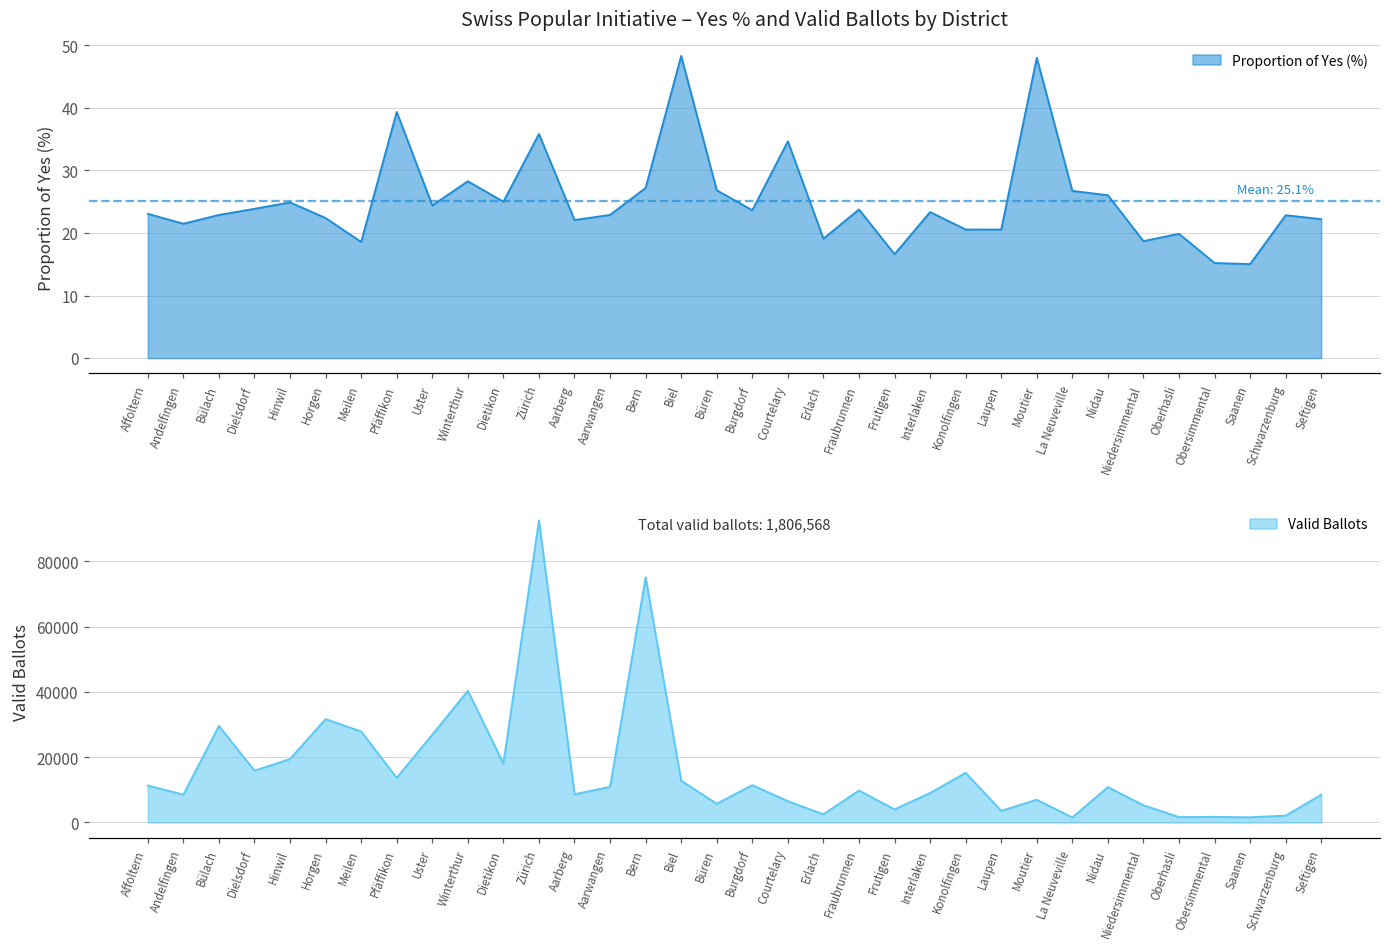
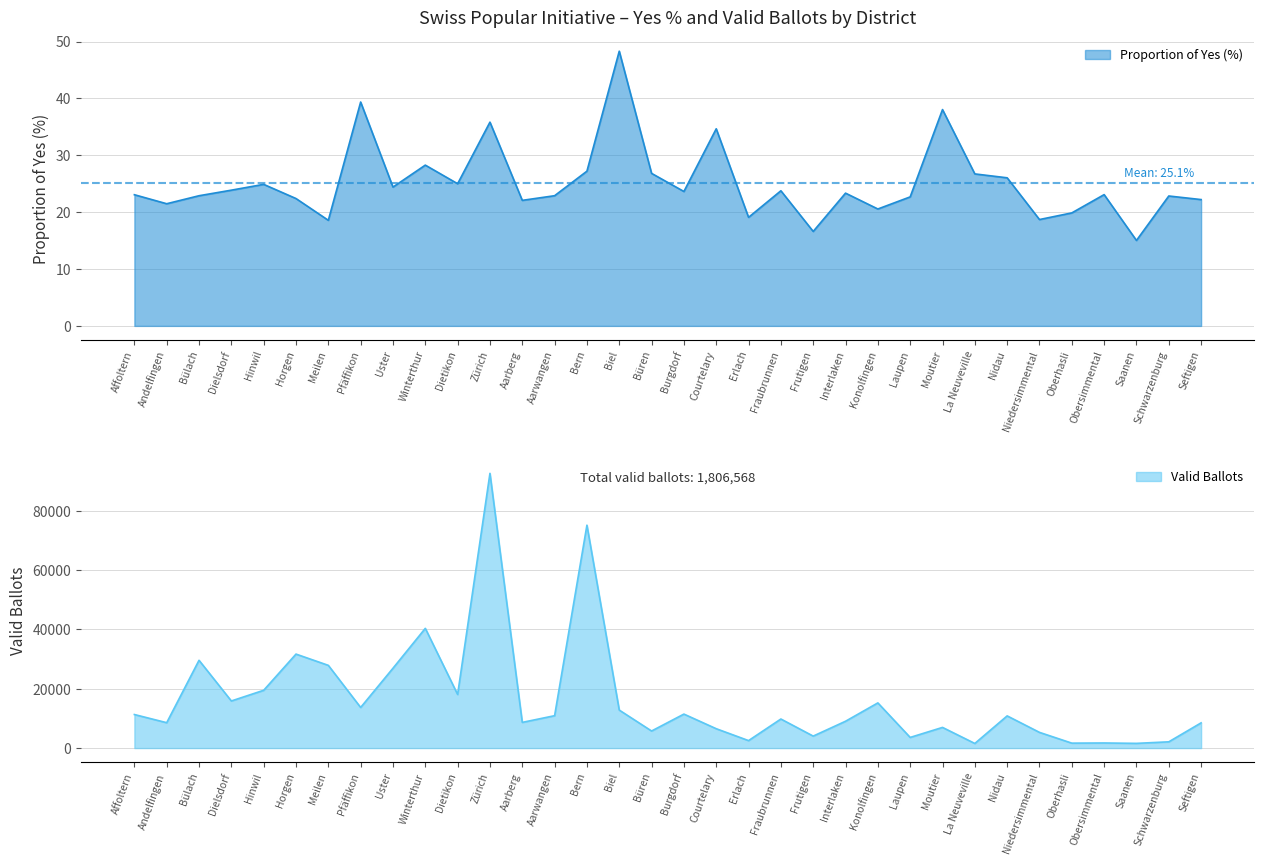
Swiss Popular Initiative – Yes % and Valid Ballots by District, Laupen: 21 -> 23
Swiss Popular Initiative – Yes % and Valid Ballots by District, Moutier: 48 -> 38
Swiss Popular Initiative – Yes % and Valid Ballots by District, Obersimmental: 15 -> 23
